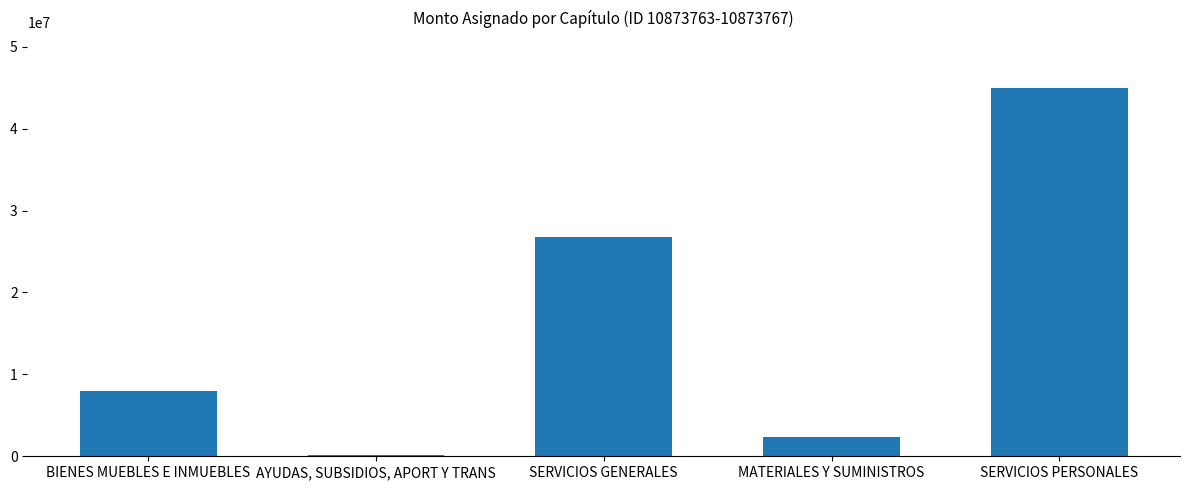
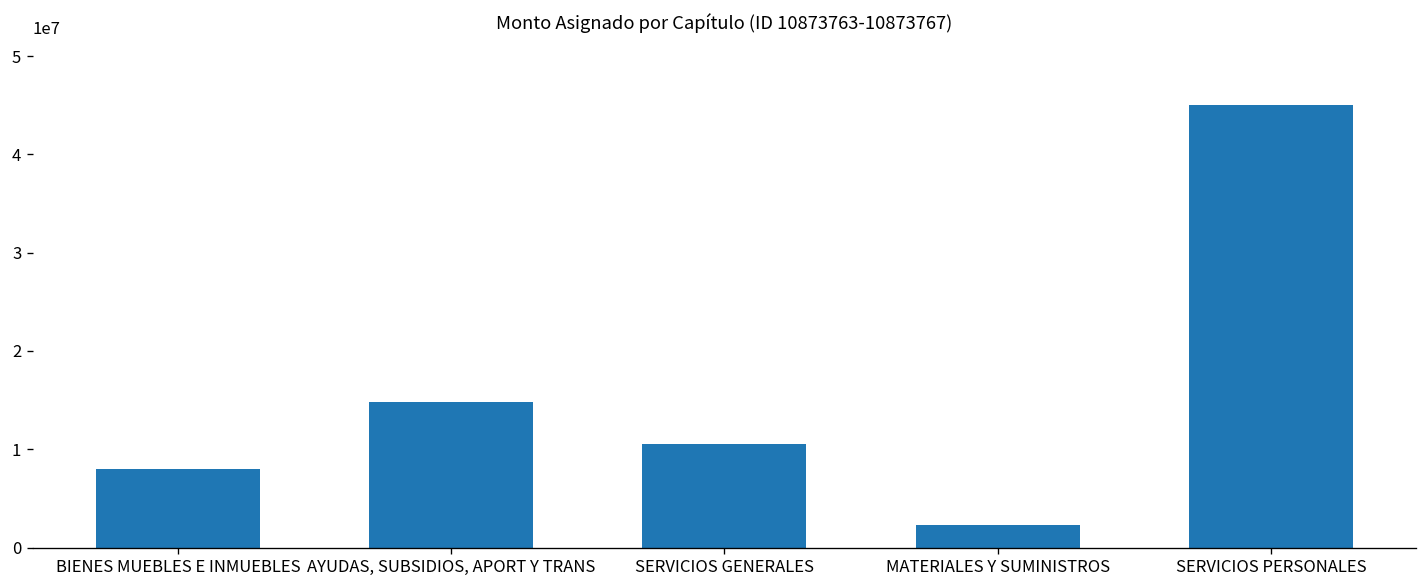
AYUDAS, SUBSIDIOS, APORT Y TRANS: 0 -> 15000000
SERVICIOS GENERALES: 27000000 -> 11000000
